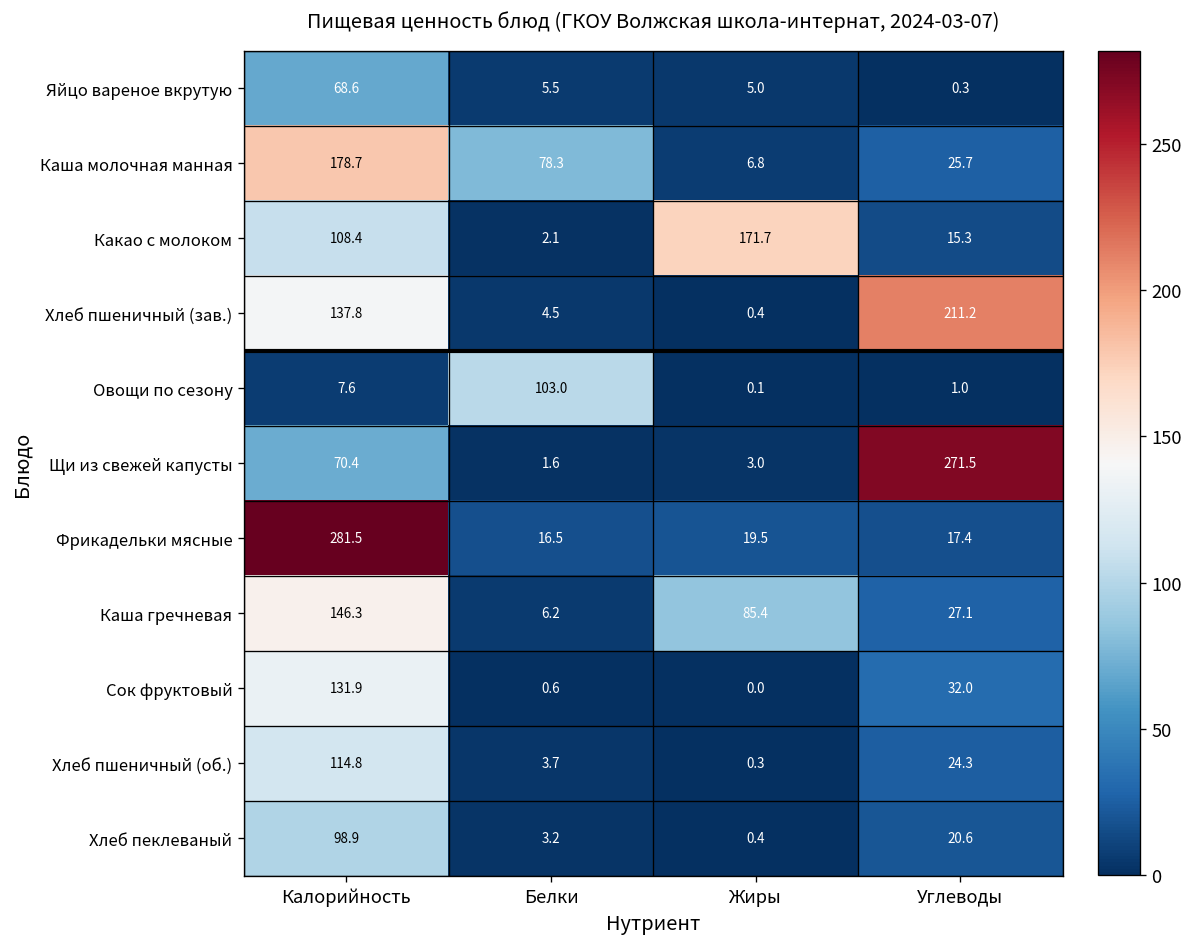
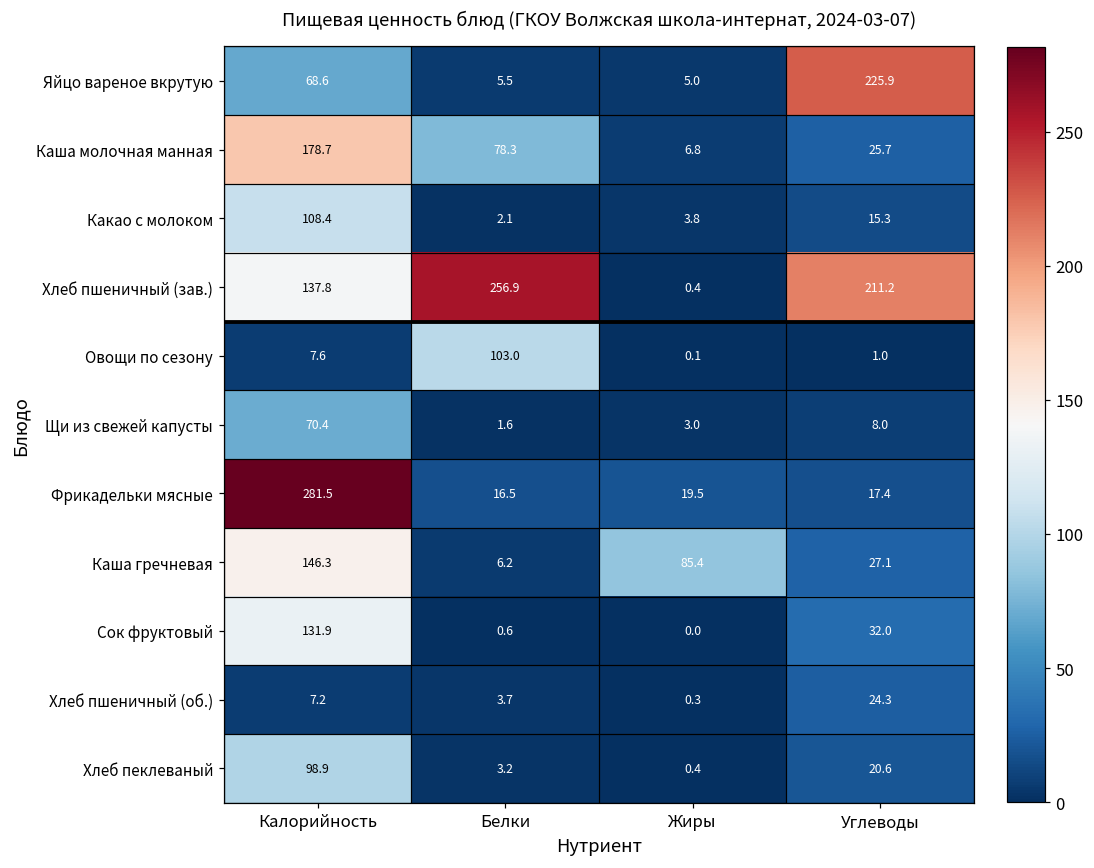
Яйцо вареное вкрутую, Углеводы: 0.3 -> 225.9
Какао с молоком, Жиры: 171.7 -> 3.8
Хлеб пшеничный (зав.), Белки: 4.5 -> 256.9
Щи из свежей капусты, Углеводы: 271.5 -> 8.0
Хлеб пшеничный (об.), Калорийность: 114.8 -> 7.2
